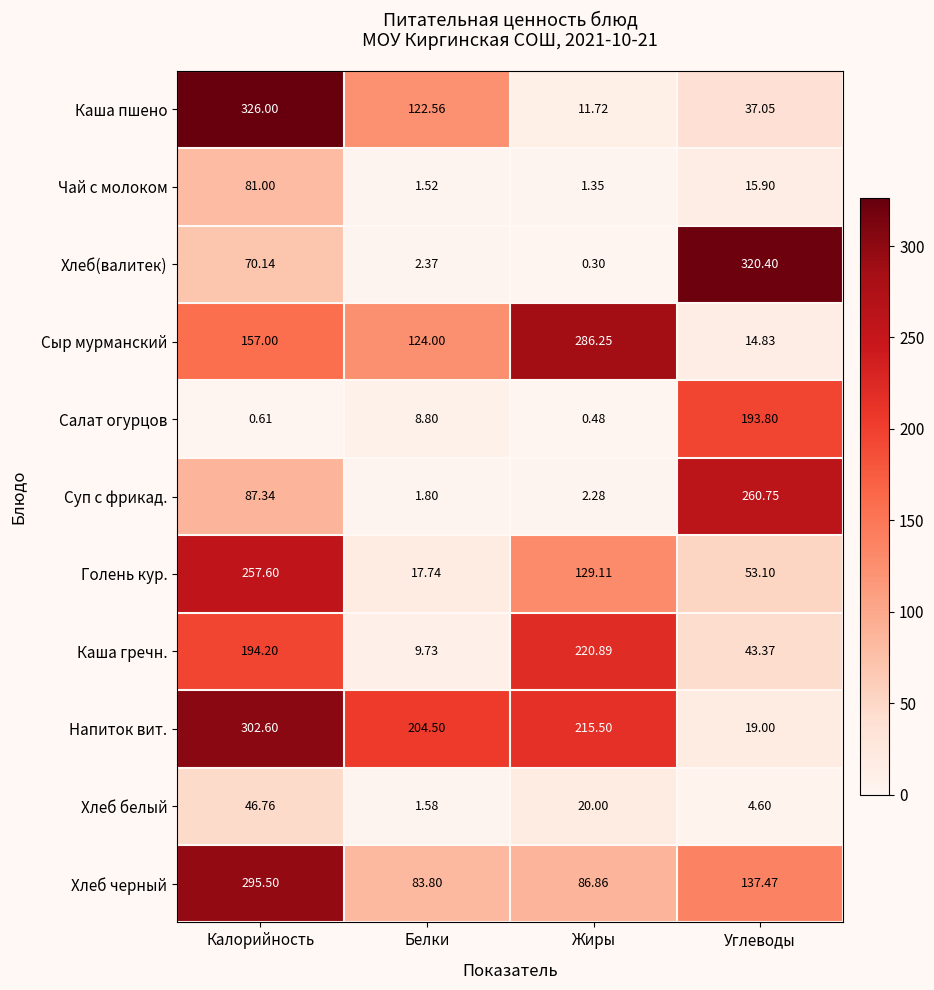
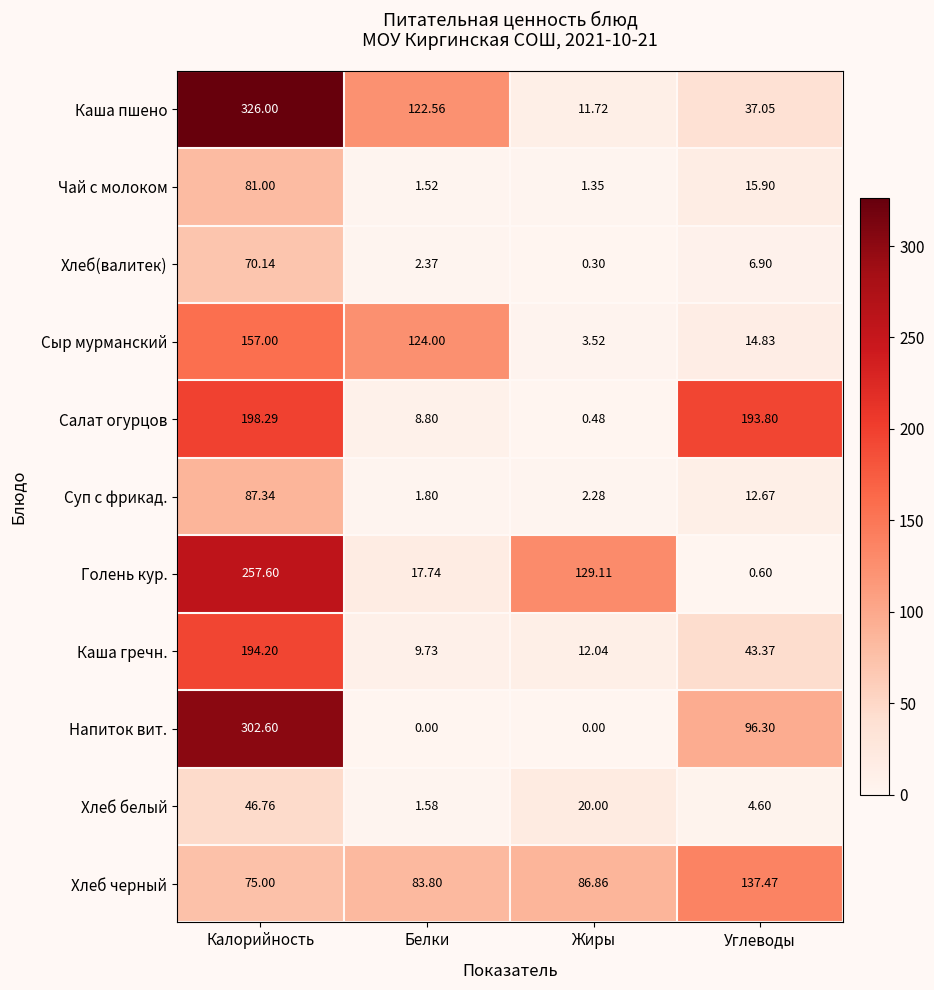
Хлеб(валитек), Углеводы: 320.40 -> 6.90
Сыр мурманский, Жиры: 286.25 -> 3.52
Салат огурцов, Калорийность: 0.61 -> 198.29
Суп с фрикад., Углеводы: 260.75 -> 12.67
Голень кур., Углеводы: 53.10 -> 0.60
Каша гречн., Жиры: 220.89 -> 12.04
Напиток вит., Белки: 204.50 -> 0.00
Напиток вит., Жиры: 215.50 -> 0.00
Напиток вит., Углеводы: 19.00 -> 96.30
Хлеб черный, Калорийность: 295.50 -> 75.00
